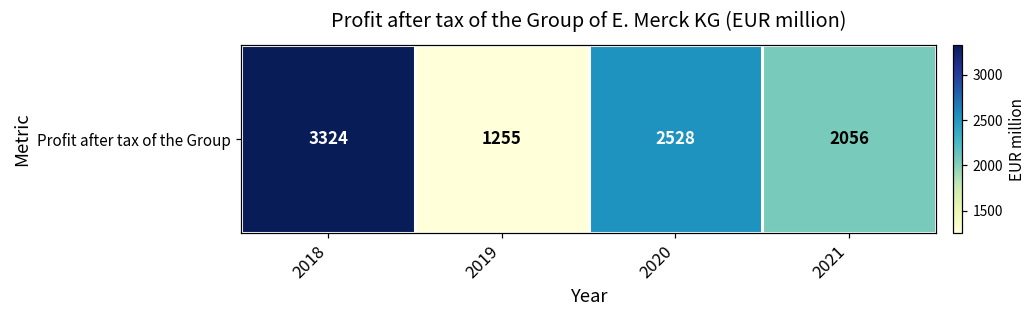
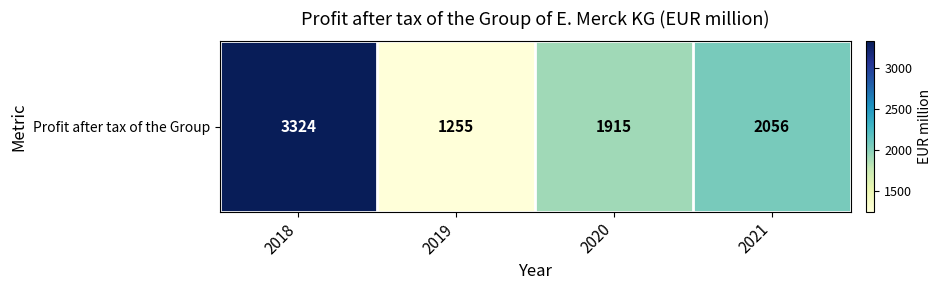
Profit after tax of the Group, 2020: 2528 -> 1915
